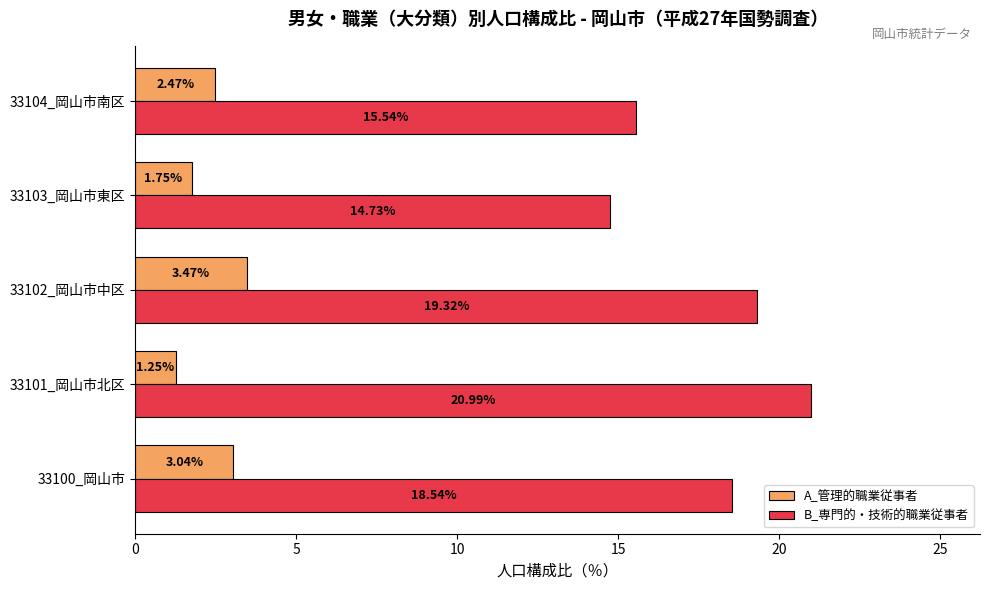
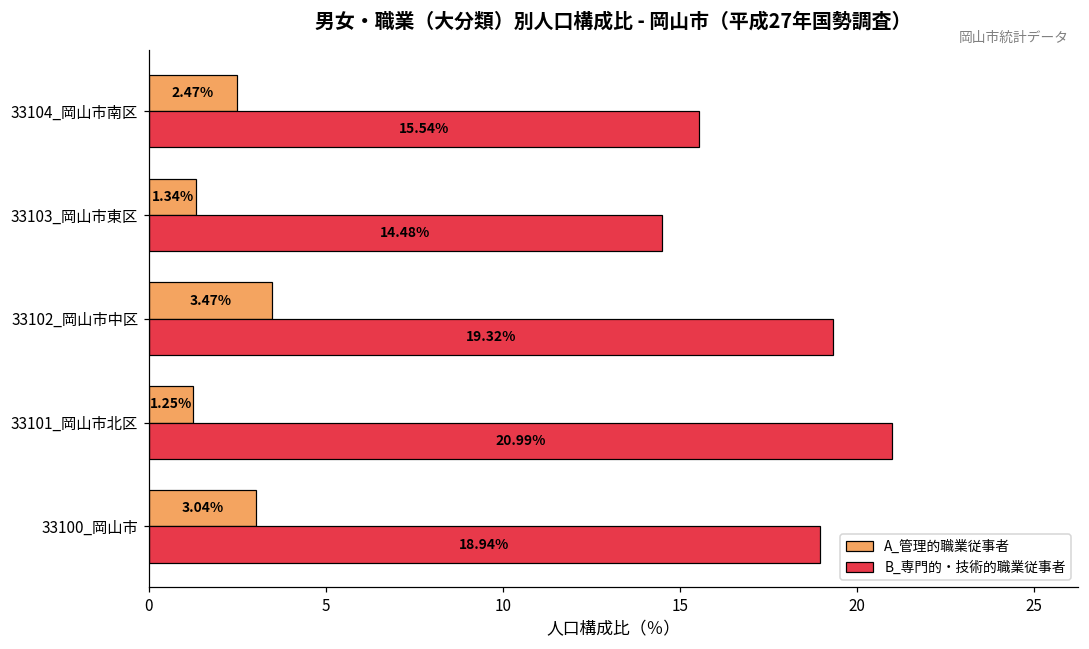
A_管理的職業従事者, 33103_岡山市東区: 1.75% -> 1.34%
B_専門的・技術的職業従事者, 33103_岡山市東区: 14.73% -> 14.48%
B_専門的・技術的職業従事者, 33100_岡山市: 18.54% -> 18.94%
